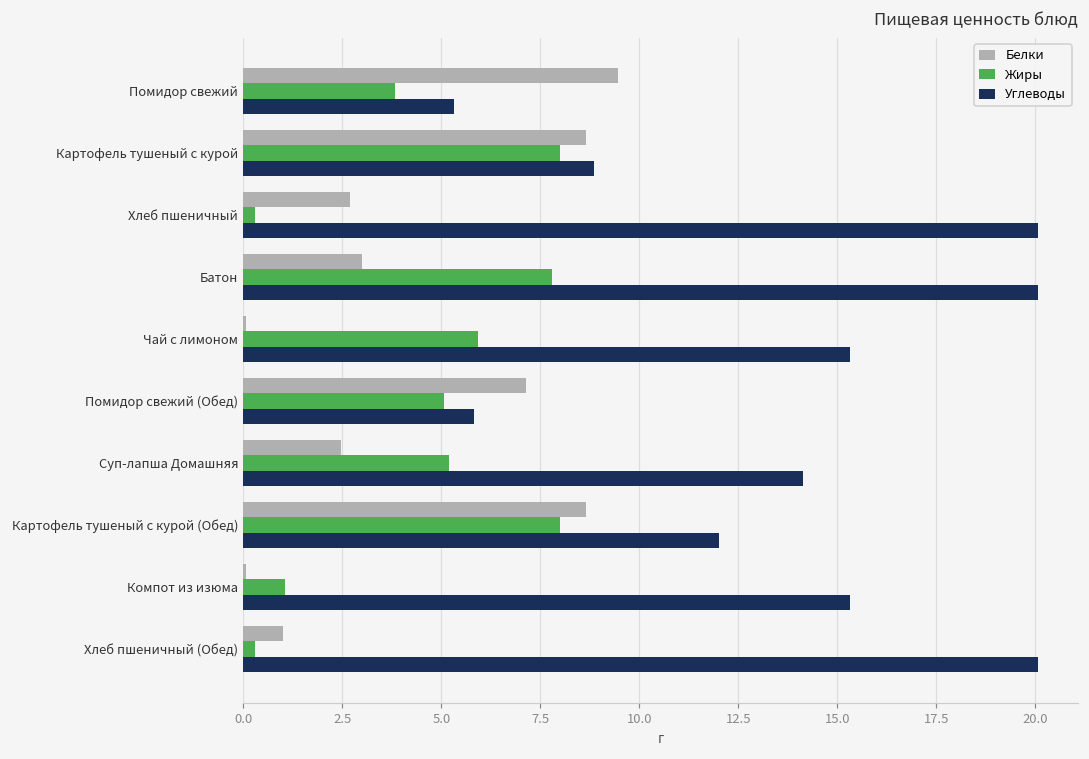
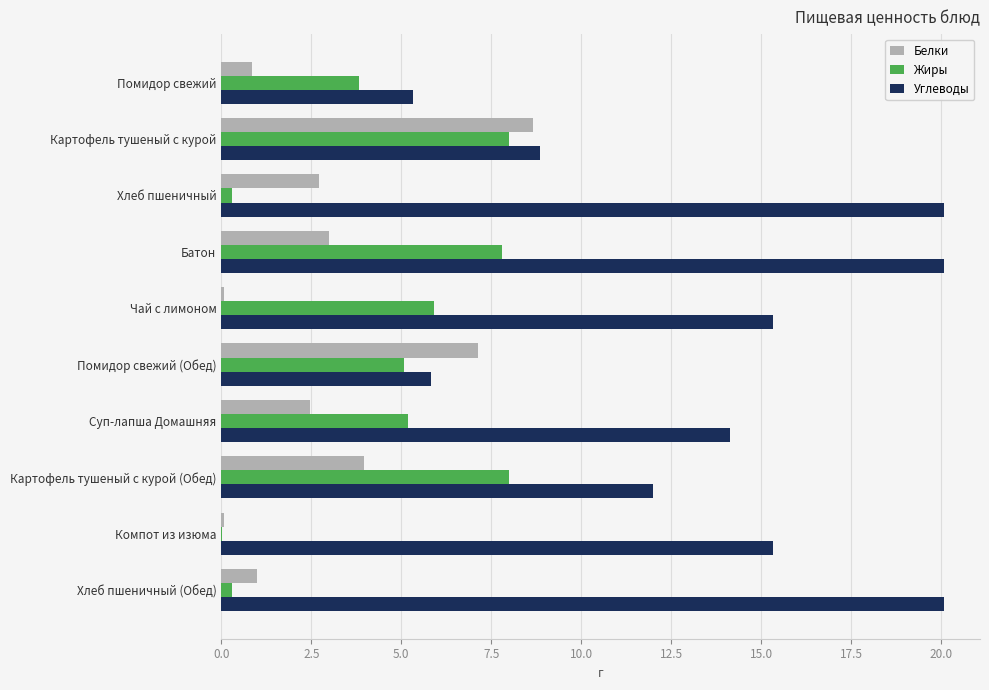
Белки, Помидор свежий: 9.5 -> 0.8
Белки, Картофель тушеный с курой (Обед): 8.7 -> 4.0
Жиры, Компот из изюма: 1.1 -> 0.0
